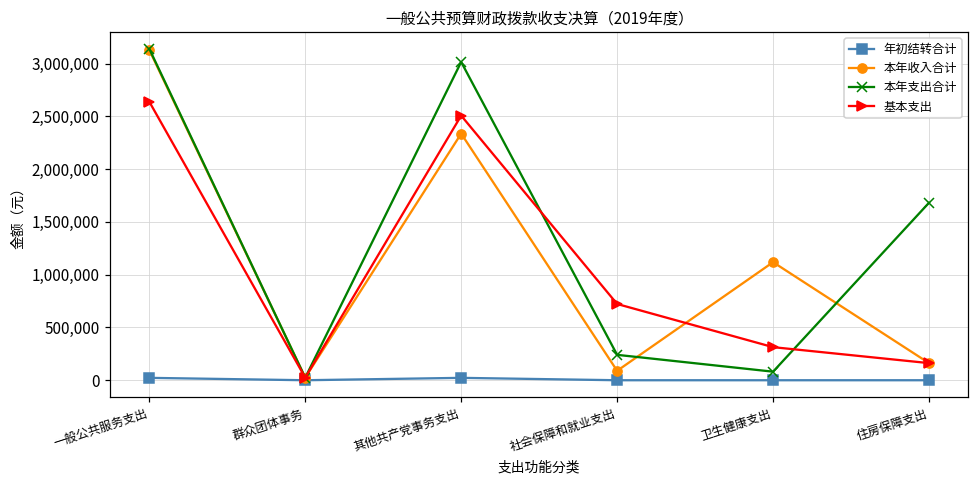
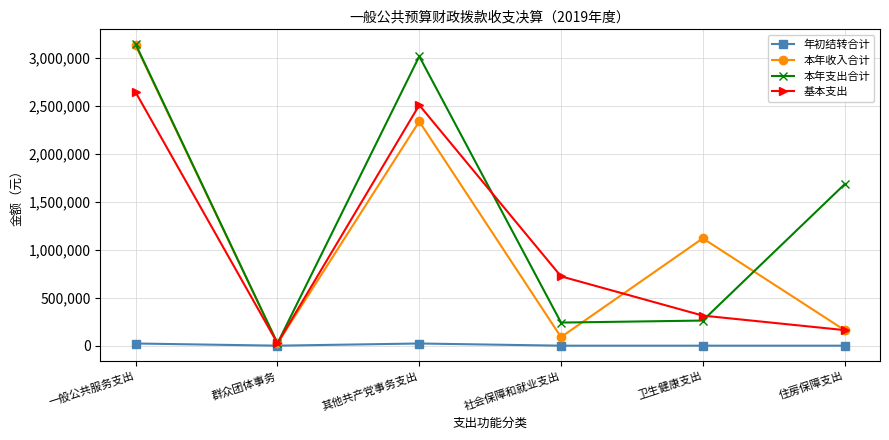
本年支出合计, 卫生健康支出: 100,000 -> 300,000
